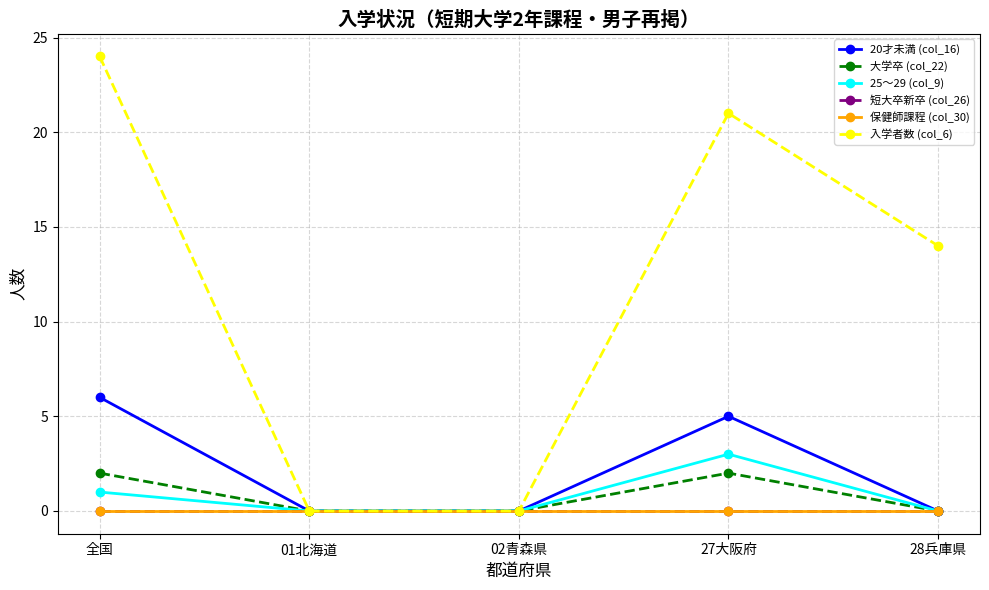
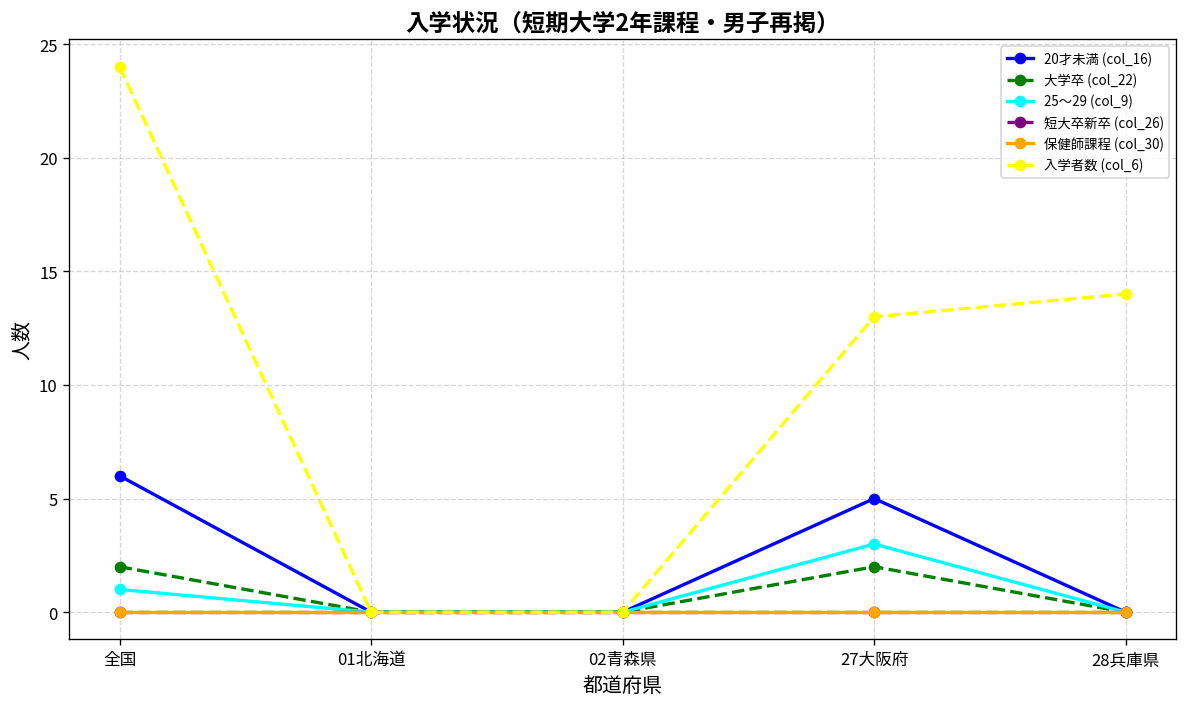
入学者数 (col_6), 27大阪府: 21 -> 13
